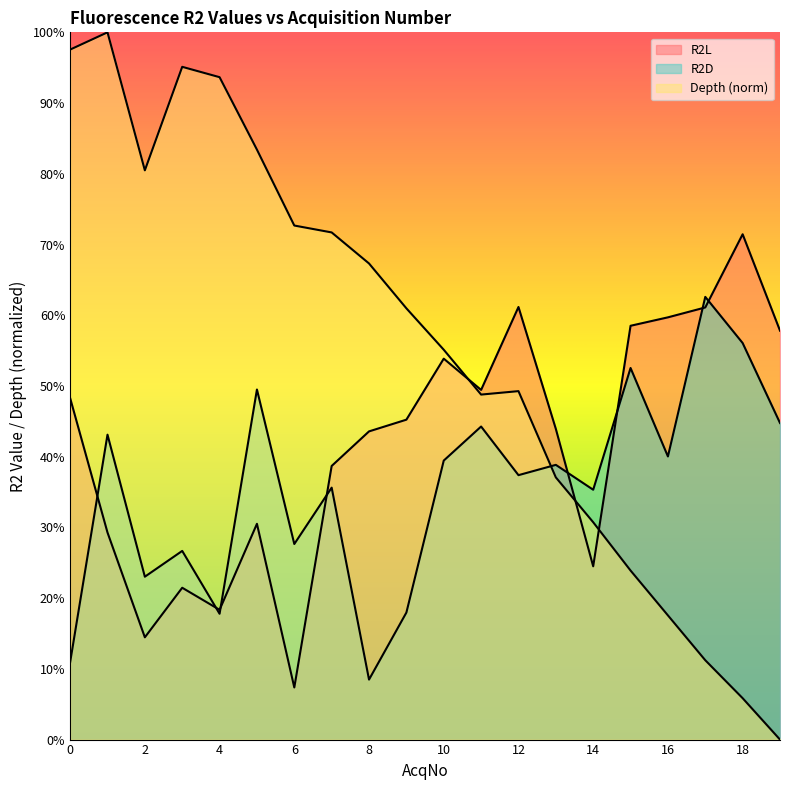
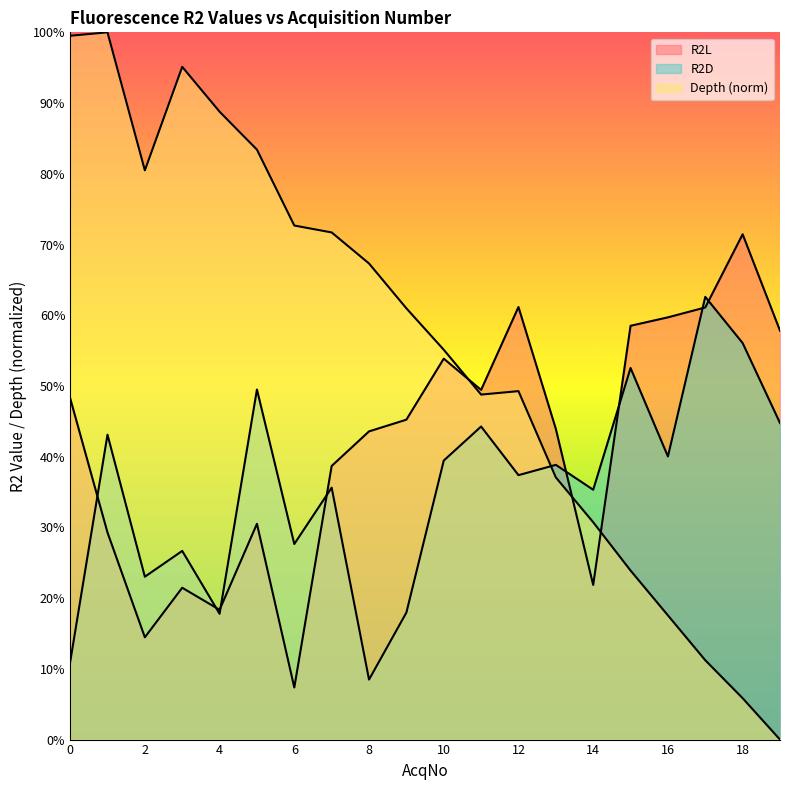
Depth (norm), 0: 98% -> 100%
Depth (norm), 4: 94% -> 89%
R2L, 14: 24% -> 22%
